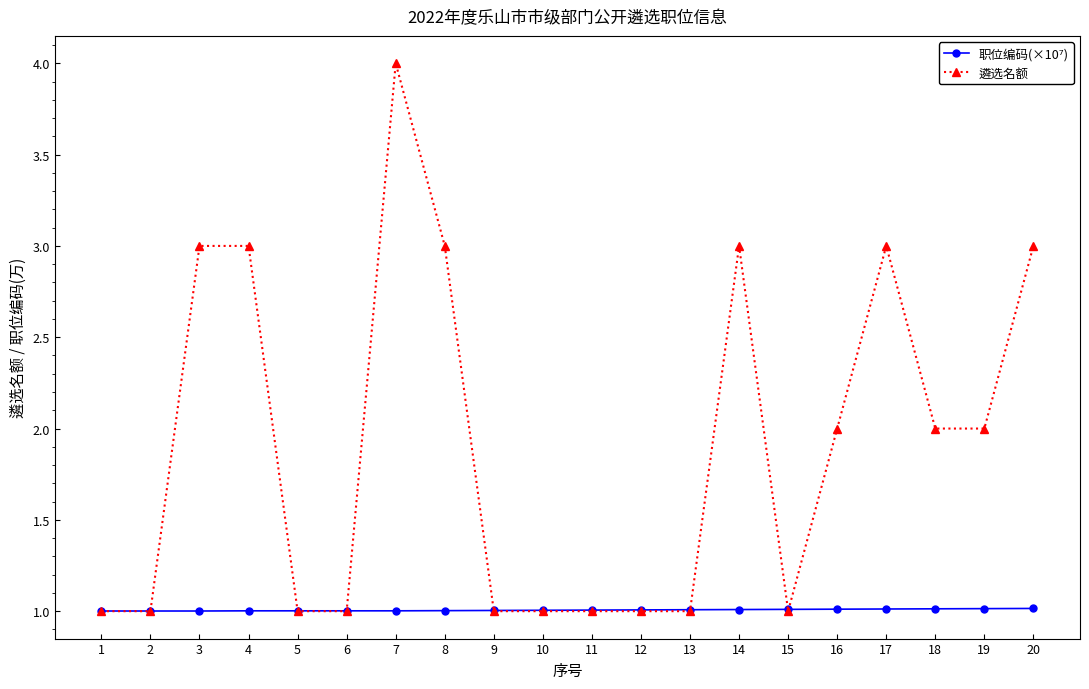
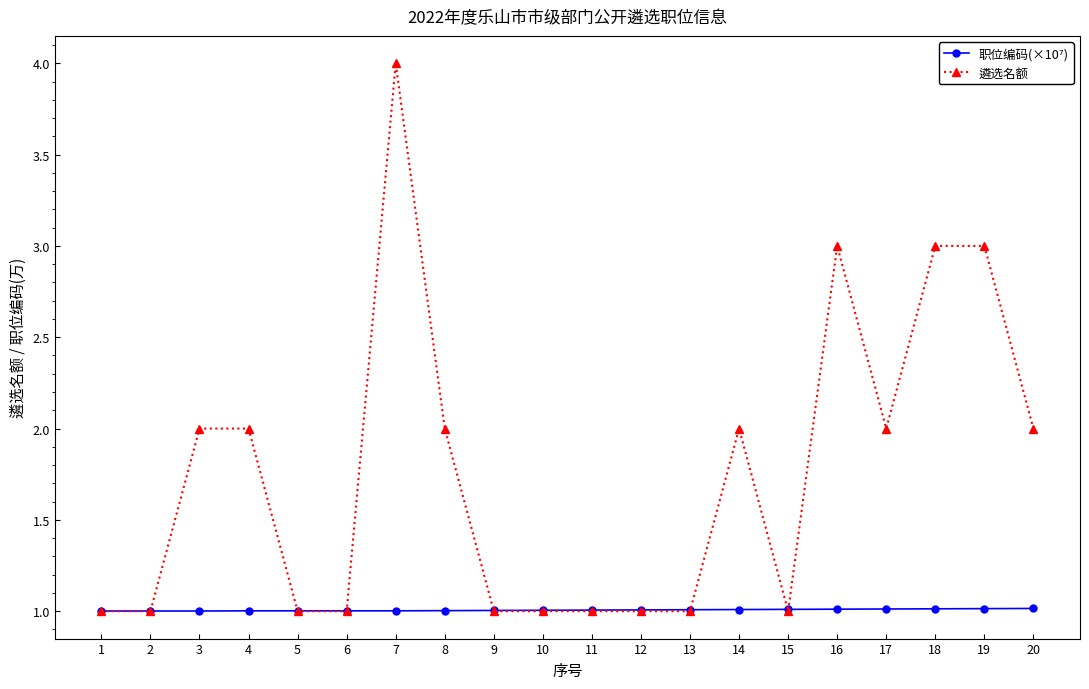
遴选名额, 3: 3 -> 2
遴选名额, 4: 3 -> 2
遴选名额, 8: 3 -> 2
遴选名额, 14: 3 -> 2
遴选名额, 16: 2 -> 3
遴选名额, 17: 3 -> 2
遴选名额, 18: 2 -> 3
遴选名额, 19: 2 -> 3
遴选名额, 20: 3 -> 2
